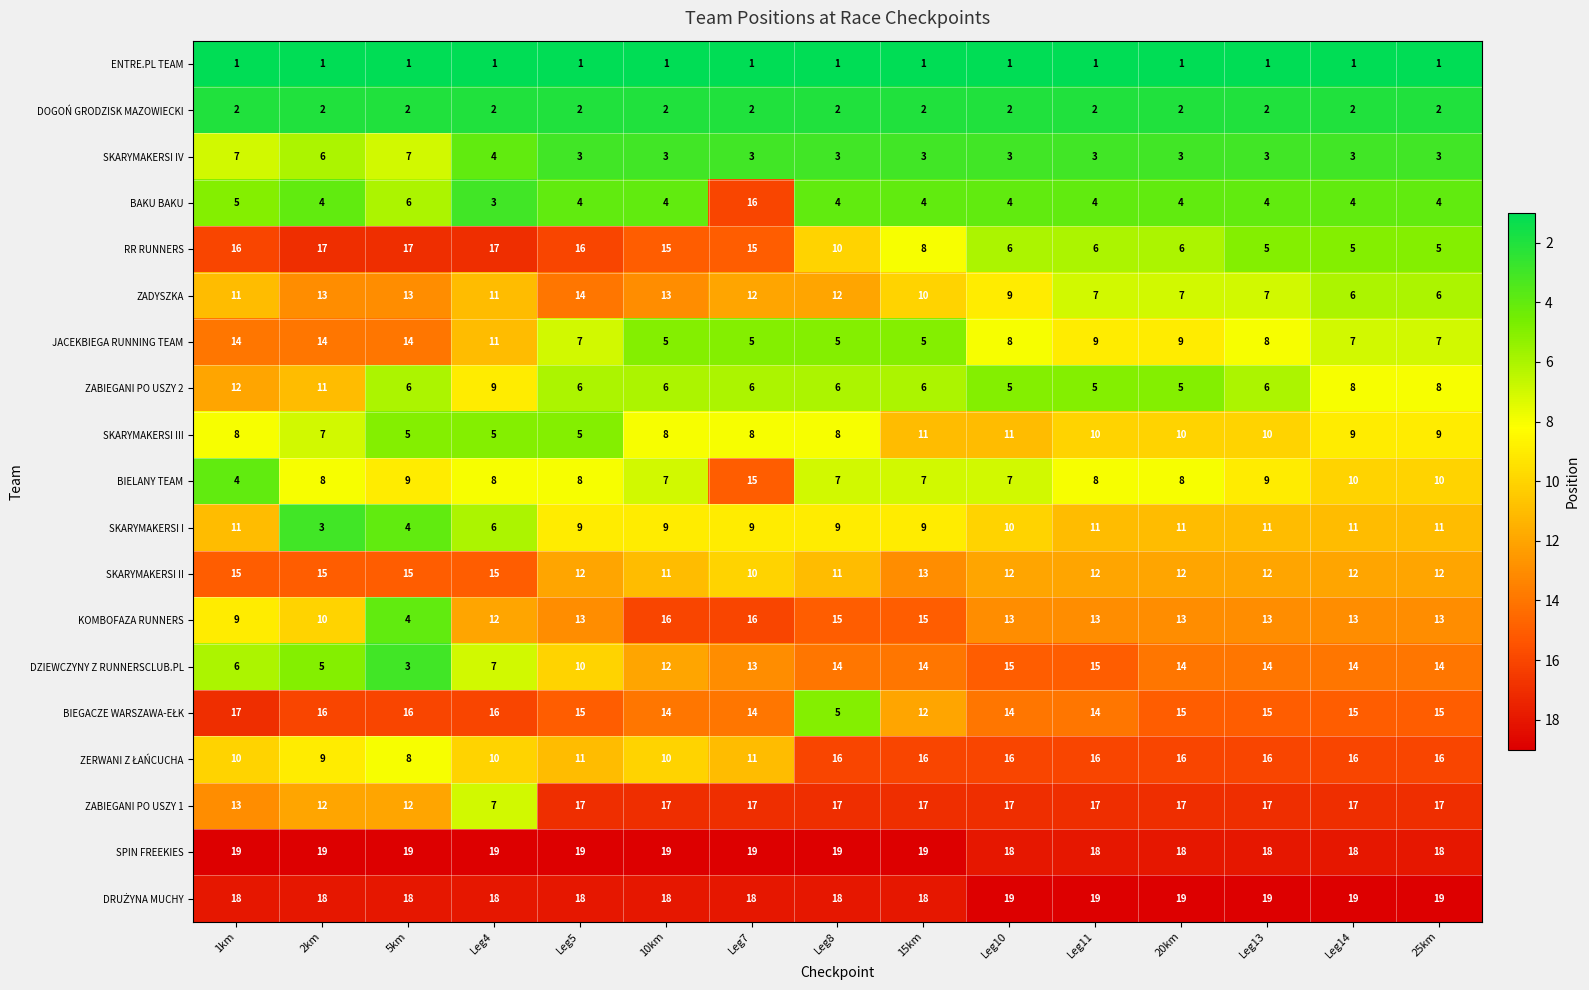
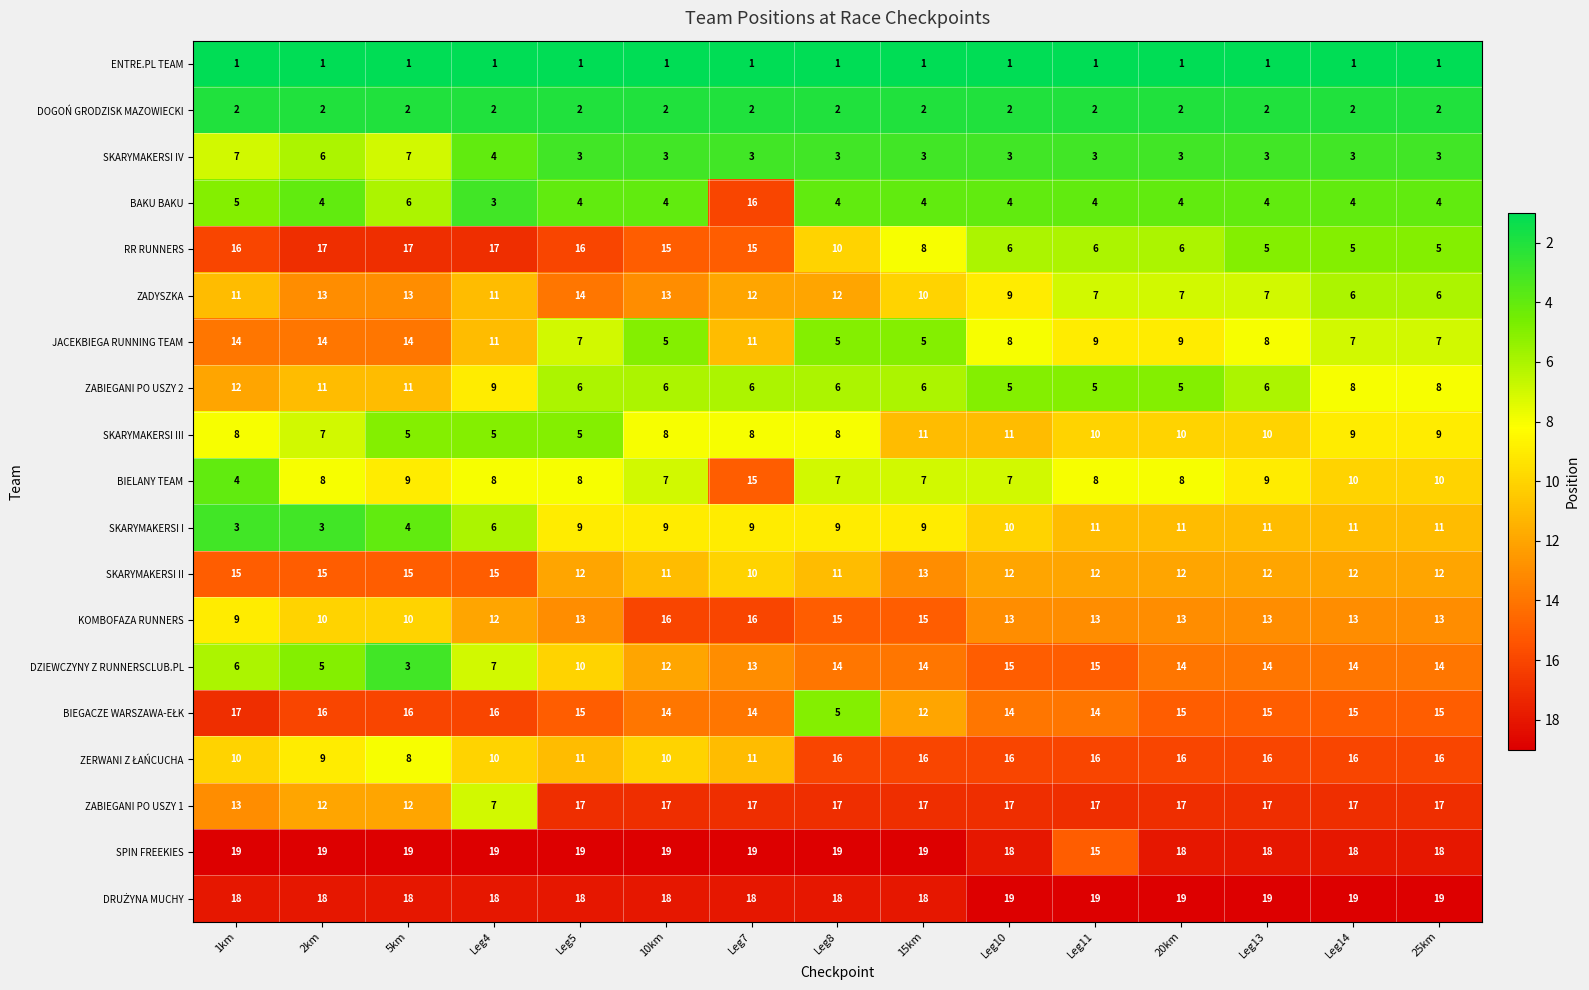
JACEKBIEGA RUNNING TEAM, Leg7: 5 -> 11
ZABIEGANI PO USZY 2, 5km: 6 -> 11
SKARYMAKERSI I, 1km: 11 -> 3
KOMBOFAZA RUNNERS, 5km: 4 -> 10
SPIN FREEKIES, Leg11: 18 -> 15
